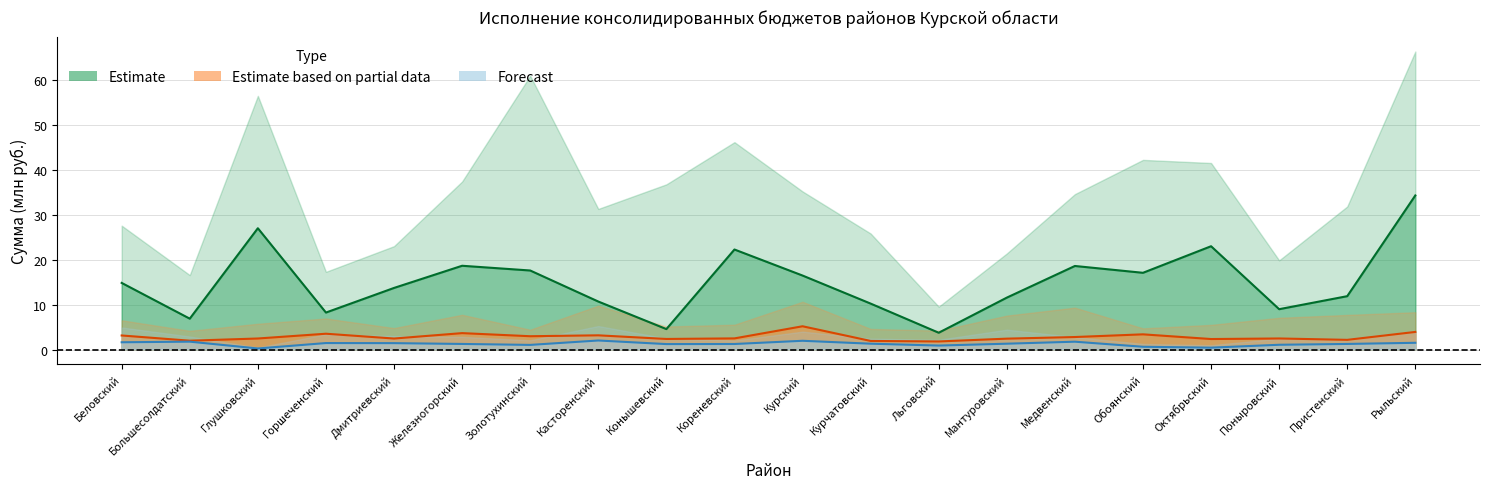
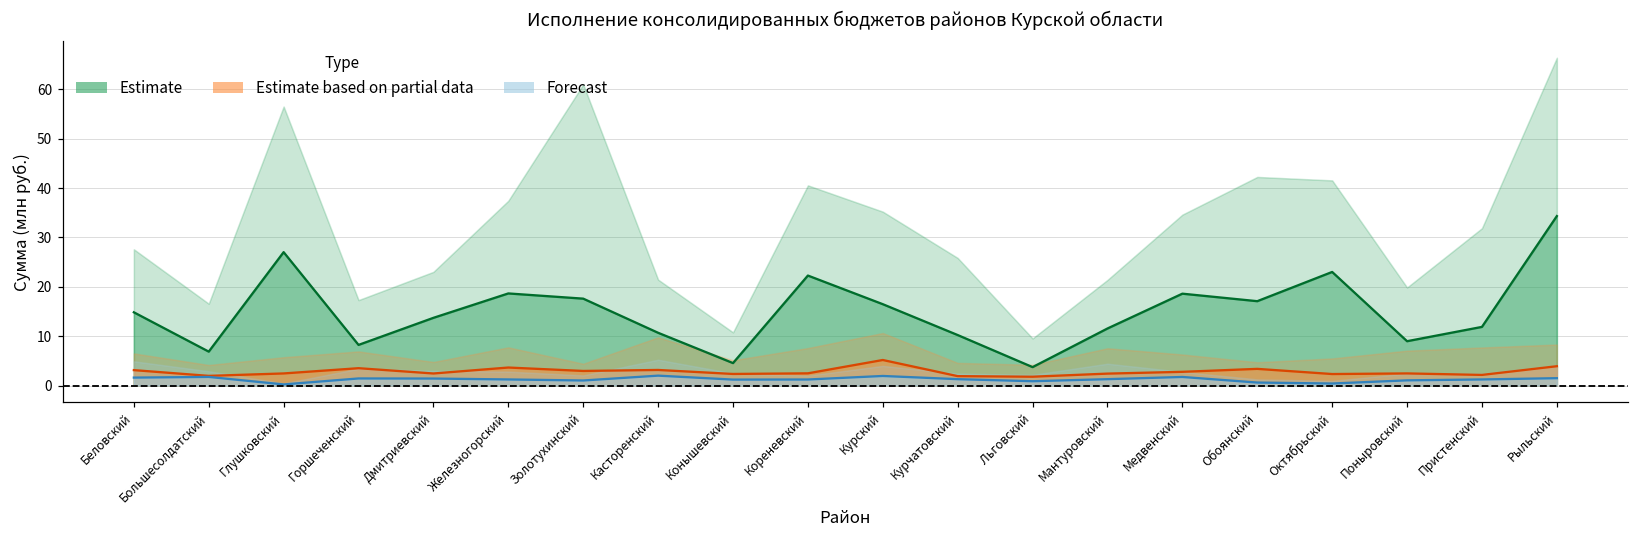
Estimate, Касторенский: 31 -> 21
Estimate, Конышевский: 37 -> 11
Estimate, Кореневский: 46 -> 41
Estimate based on partial data, Кореневский: 6 -> 8
Estimate based on partial data, Медвенский: 9 -> 6
